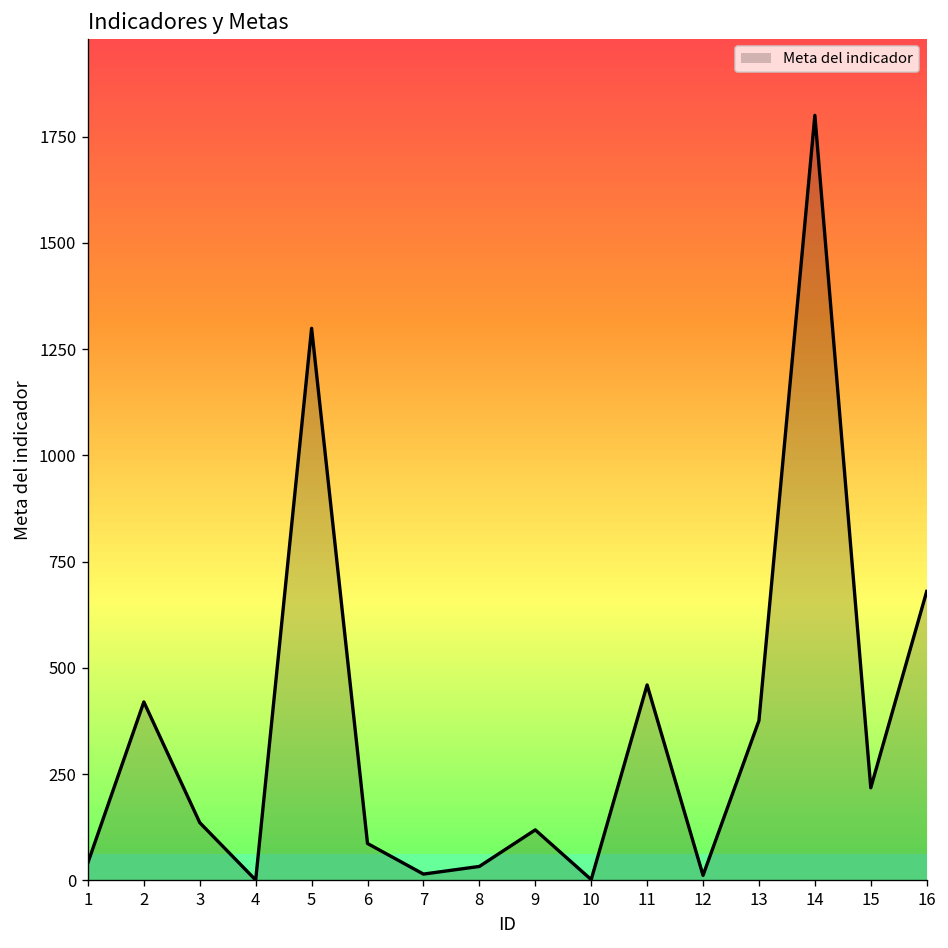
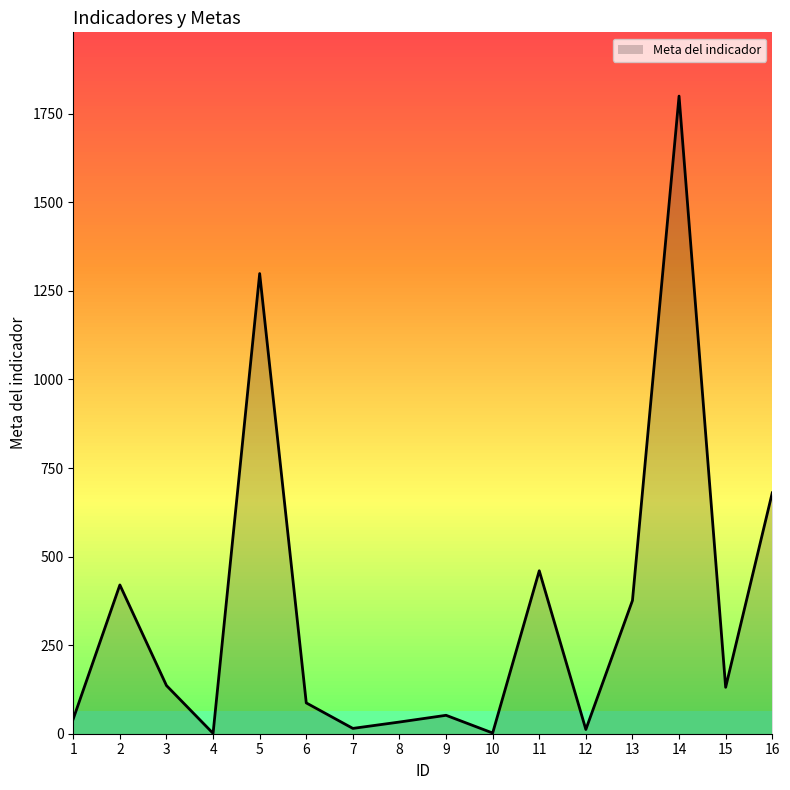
Meta del indicador, 9: 120 -> 50
Meta del indicador, 15: 220 -> 130
